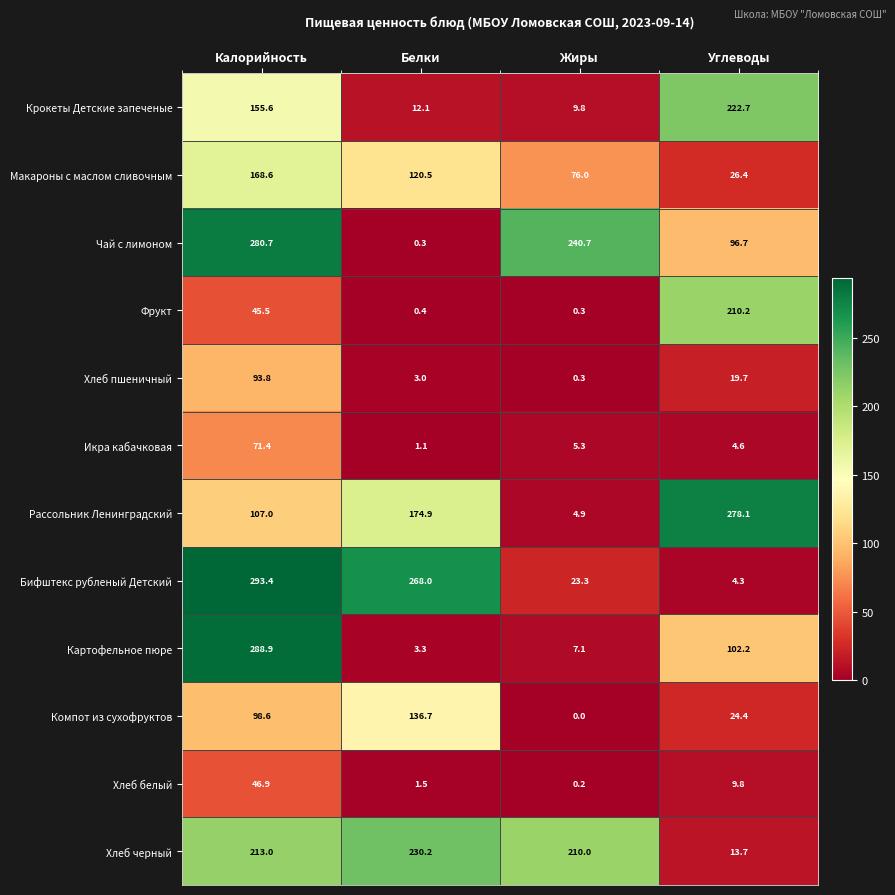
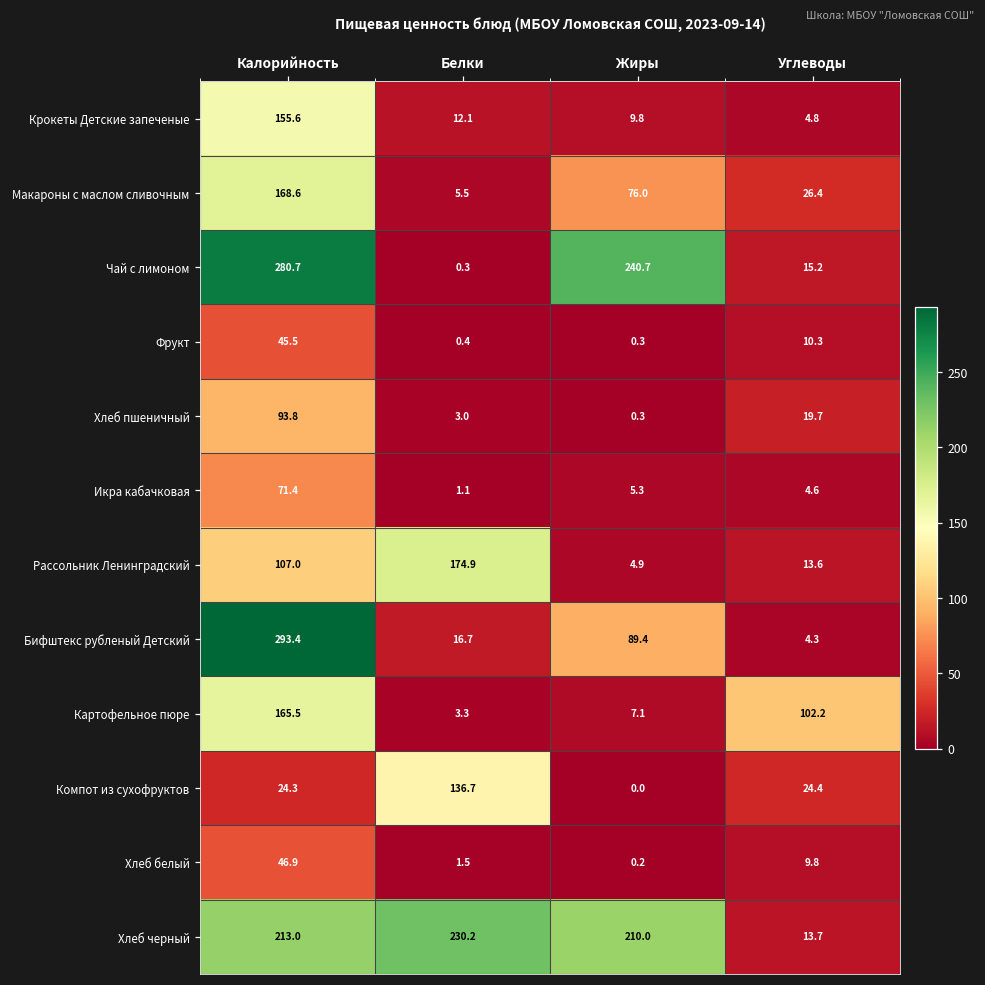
Крокеты Детские запеченые, Углеводы: 222.7 -> 4.8
Макароны с маслом сливочным, Белки: 120.5 -> 5.5
Чай с лимоном, Углеводы: 96.7 -> 15.2
Фрукт, Углеводы: 210.2 -> 10.3
Рассольник Ленинградский, Углеводы: 278.1 -> 13.6
Бифштекс рубленый Детский, Белки: 268.0 -> 16.7
Бифштекс рубленый Детский, Жиры: 23.3 -> 89.4
Картофельное пюре, Калорийность: 288.9 -> 165.5
Компот из сухофруктов, Калорийность: 98.6 -> 24.3
